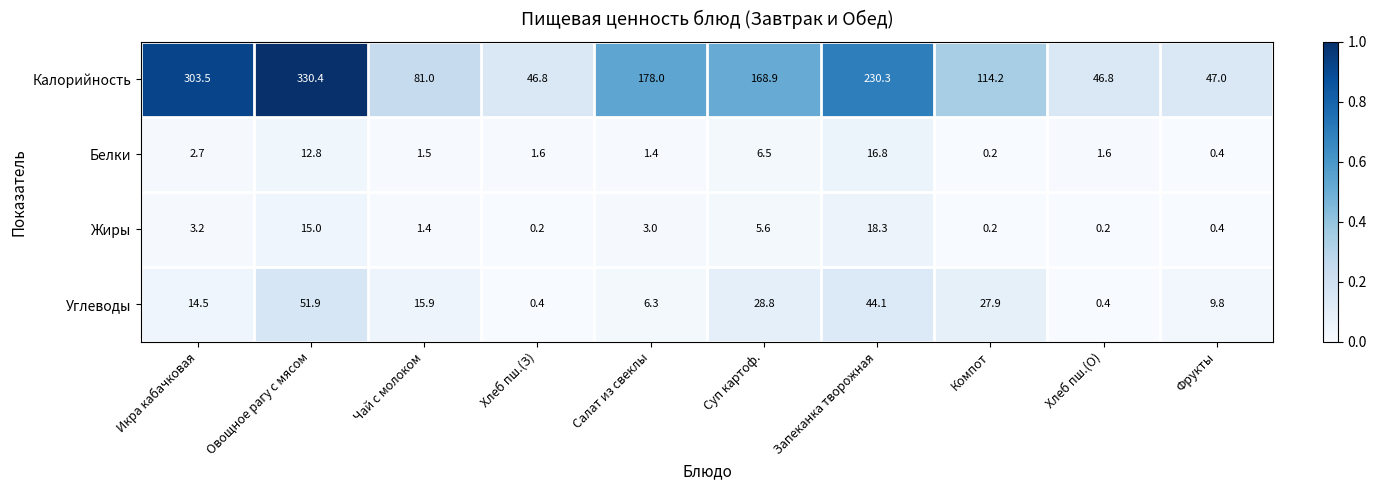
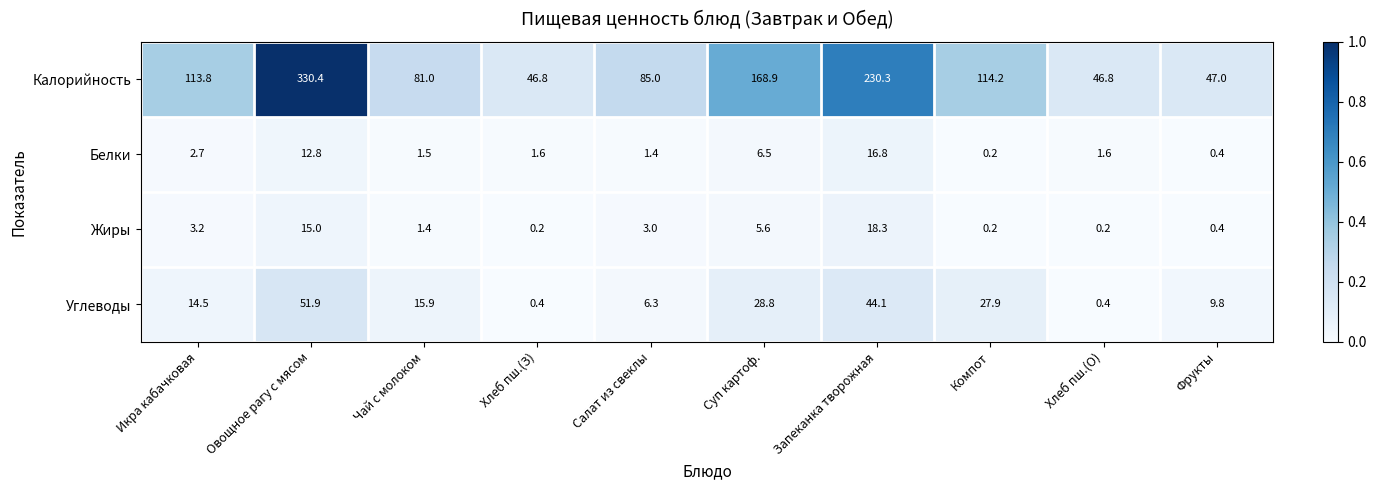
Калорийность, Икра кабачковая: 303.5 -> 113.8
Калорийность, Салат из свеклы: 178.0 -> 85.0
